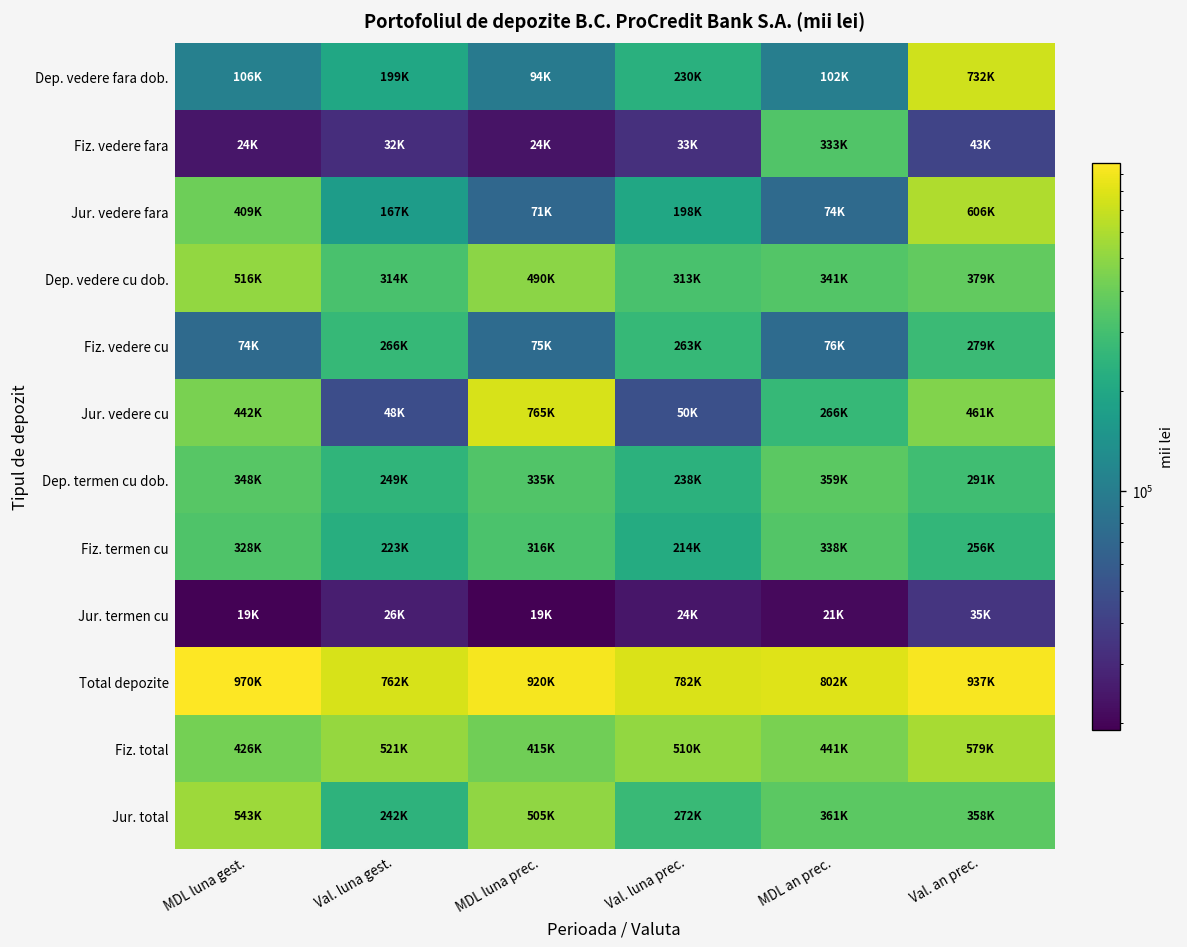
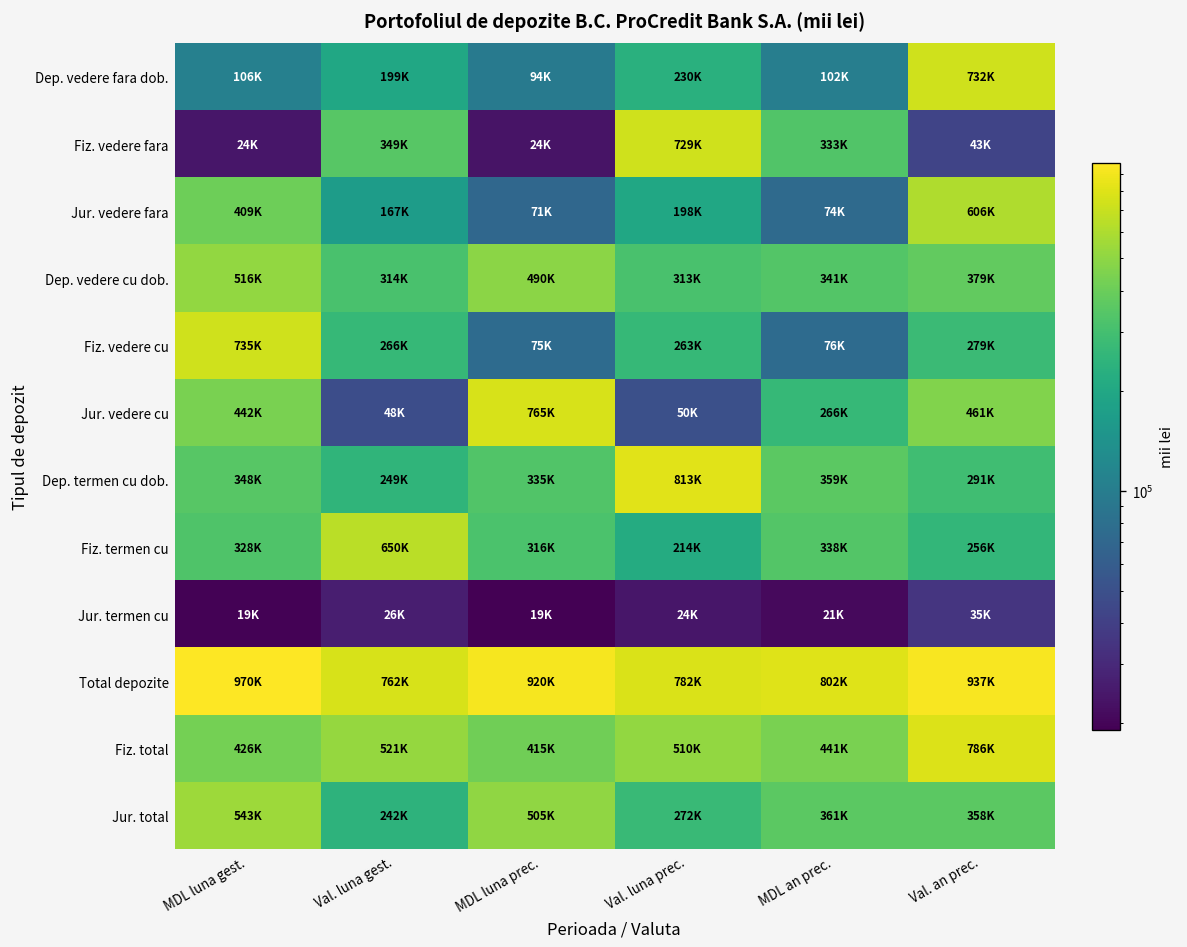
Fiz. vedere fara, Val. luna gest.: 32K -> 349K
Fiz. vedere fara, Val. luna prec.: 33K -> 729K
Fiz. vedere cu, MDL luna gest.: 74K -> 735K
Dep. termen cu dob., Val. luna prec.: 238K -> 813K
Fiz. termen cu, Val. luna gest.: 223K -> 650K
Fiz. total, Val. an prec.: 579K -> 786K
